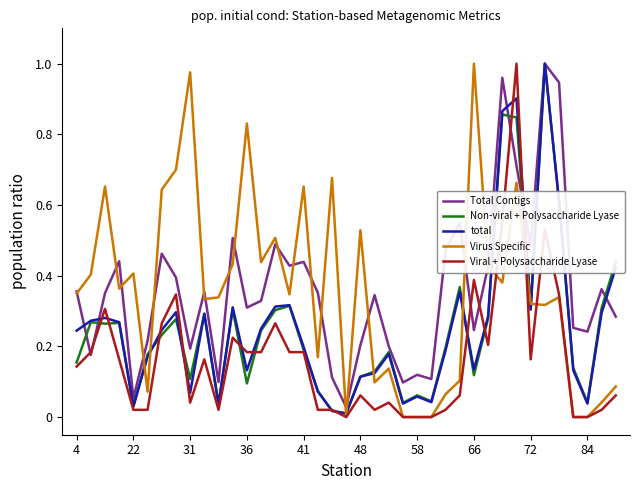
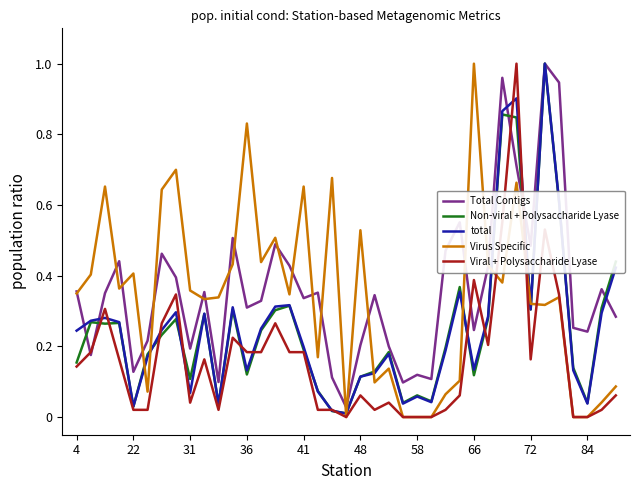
Total Contigs, 22: 0.05 -> 0.13
Virus Specific, 31: 0.98 -> 0.36
Non-viral + Polysaccharide Lyase, 36: 0.10 -> 0.12
Total Contigs, 41: 0.44 -> 0.34
